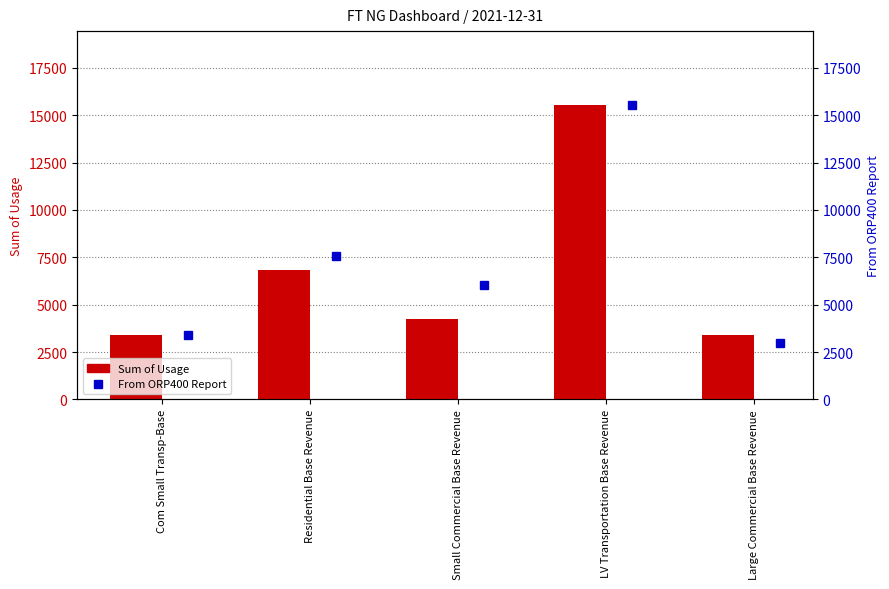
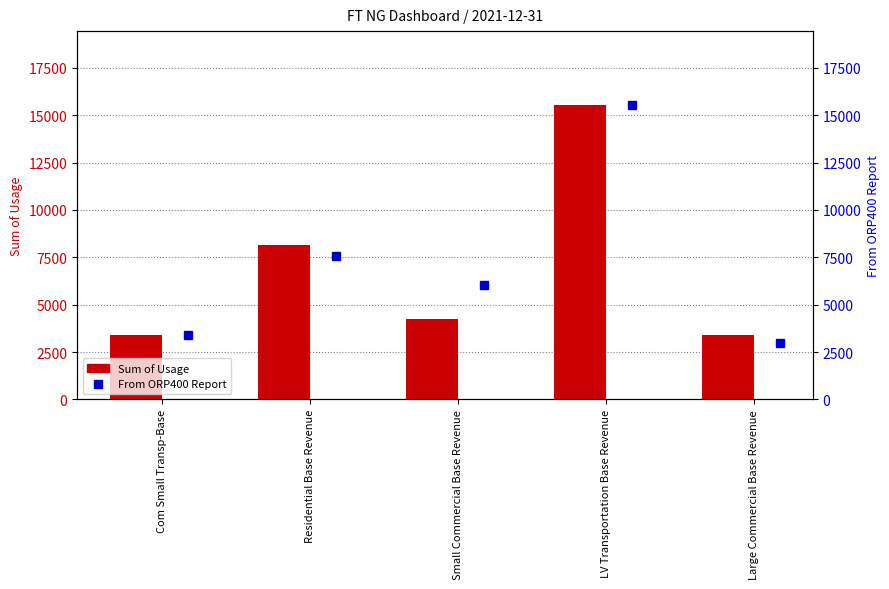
Sum of Usage, Residential Base Revenue: 6800 -> 8100
